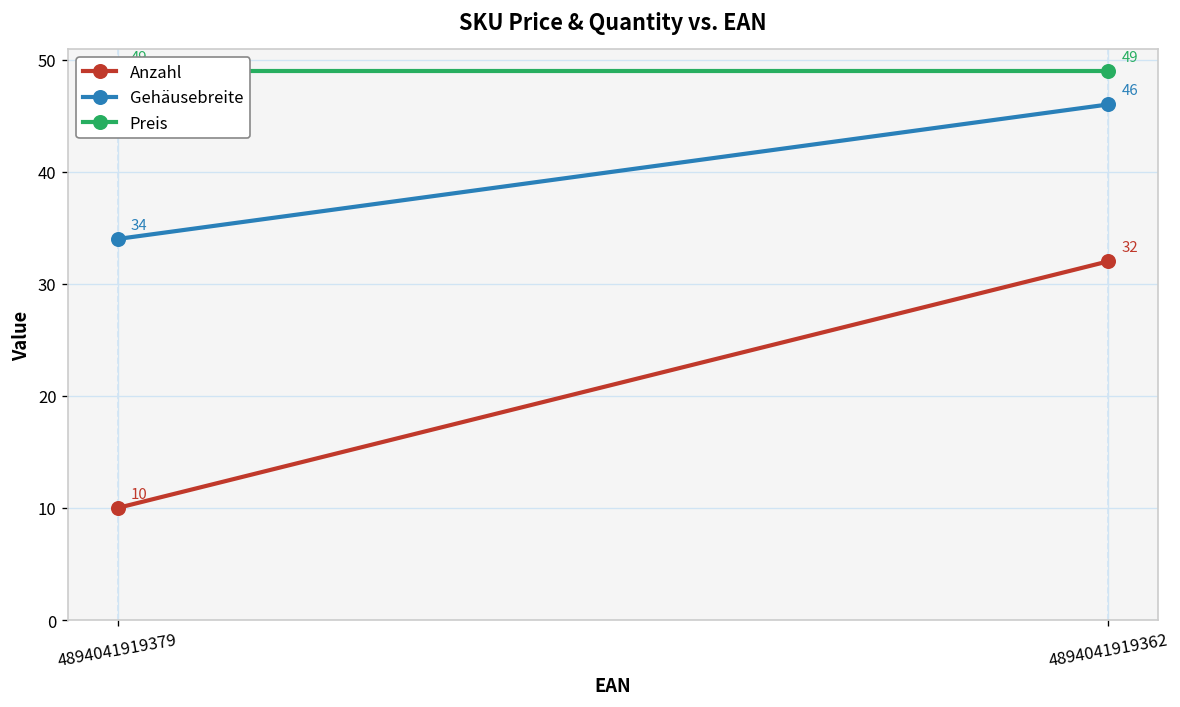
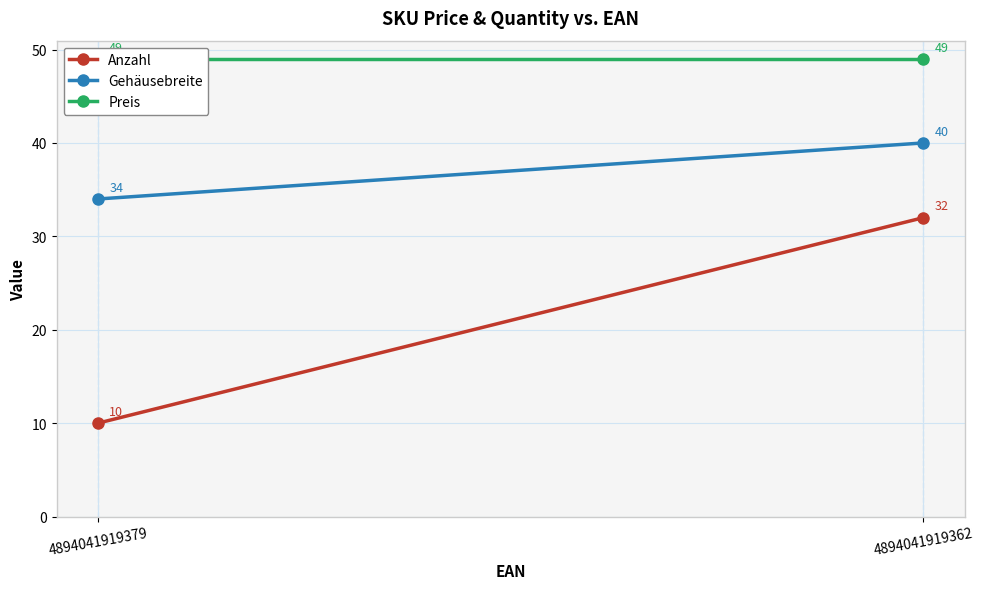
Gehäusebreite, 4894041919362: 46 -> 40
